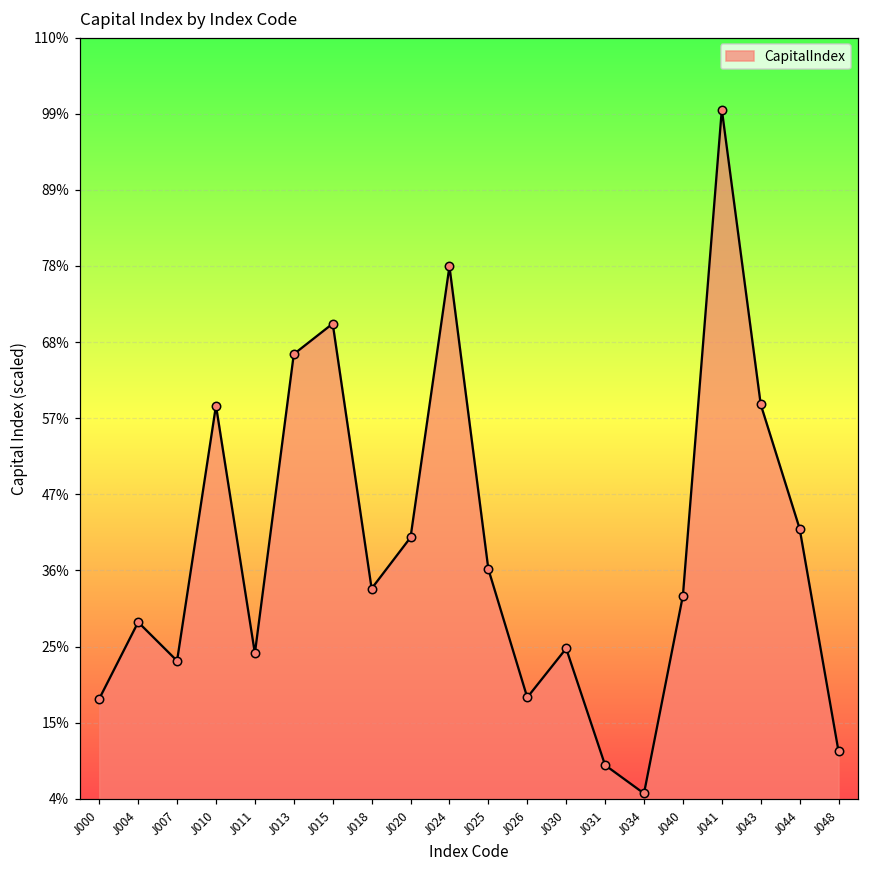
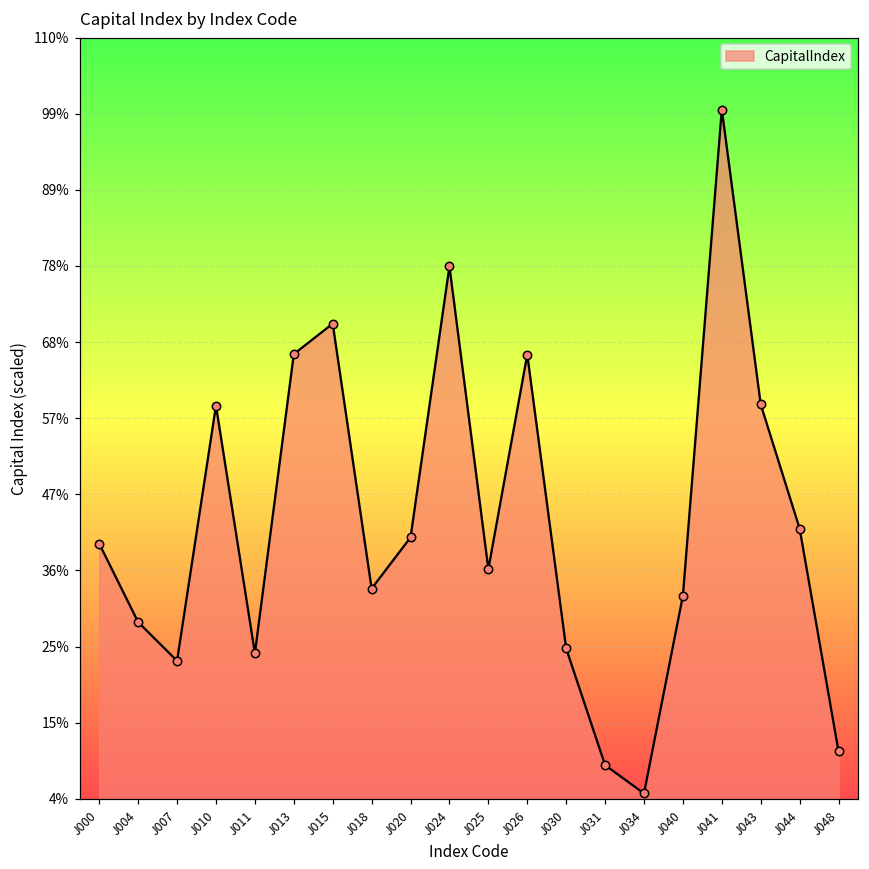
J000: 18% -> 40%
J026: 18% -> 66%
